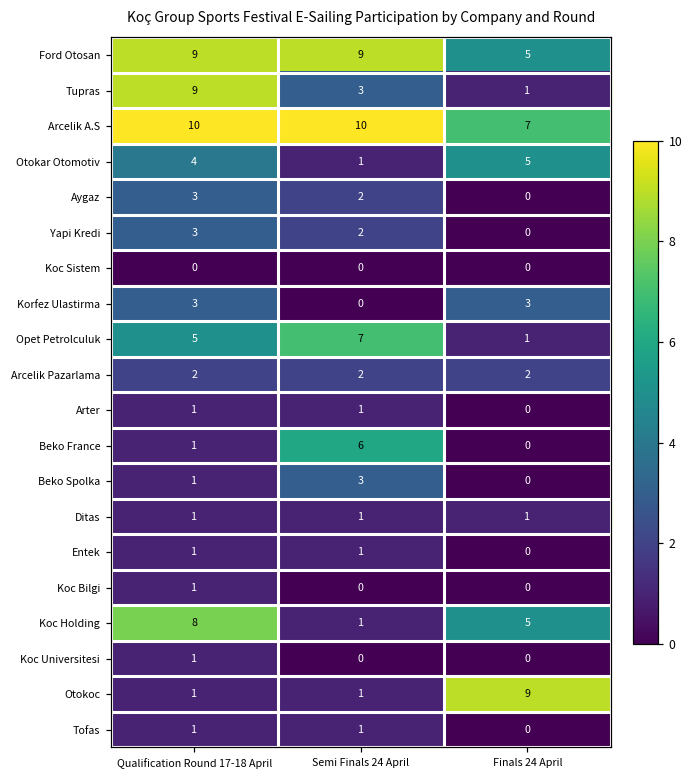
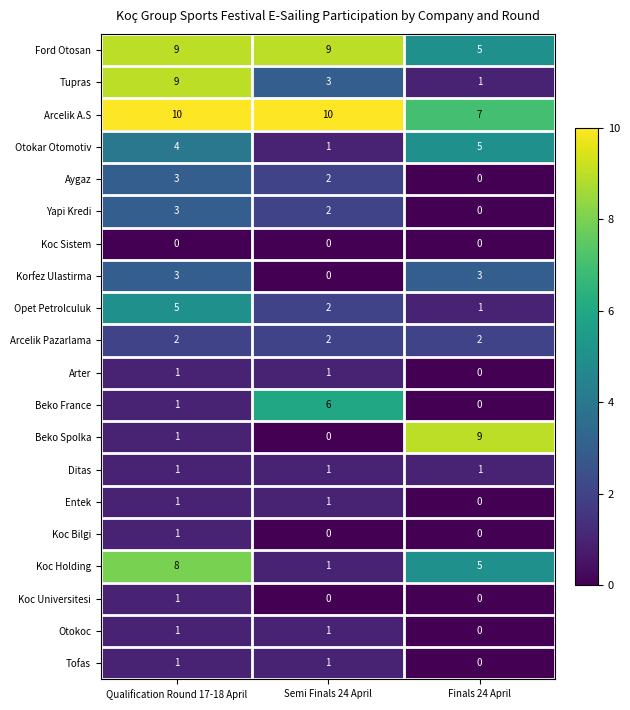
Opet Petrolculuk, Semi Finals 24 April: 7 -> 2
Beko Spolka, Semi Finals 24 April: 3 -> 0
Beko Spolka, Finals 24 April: 0 -> 9
Otokoc, Finals 24 April: 9 -> 0
